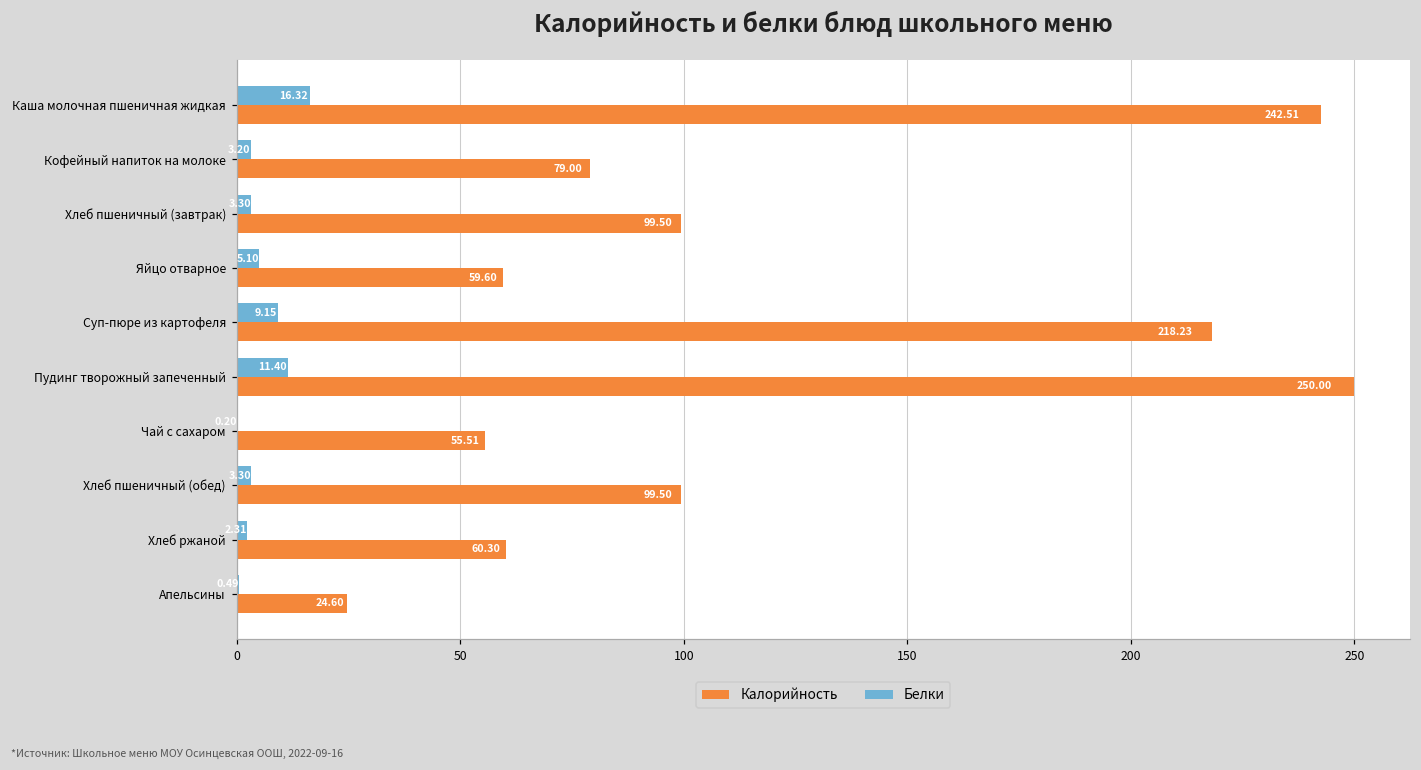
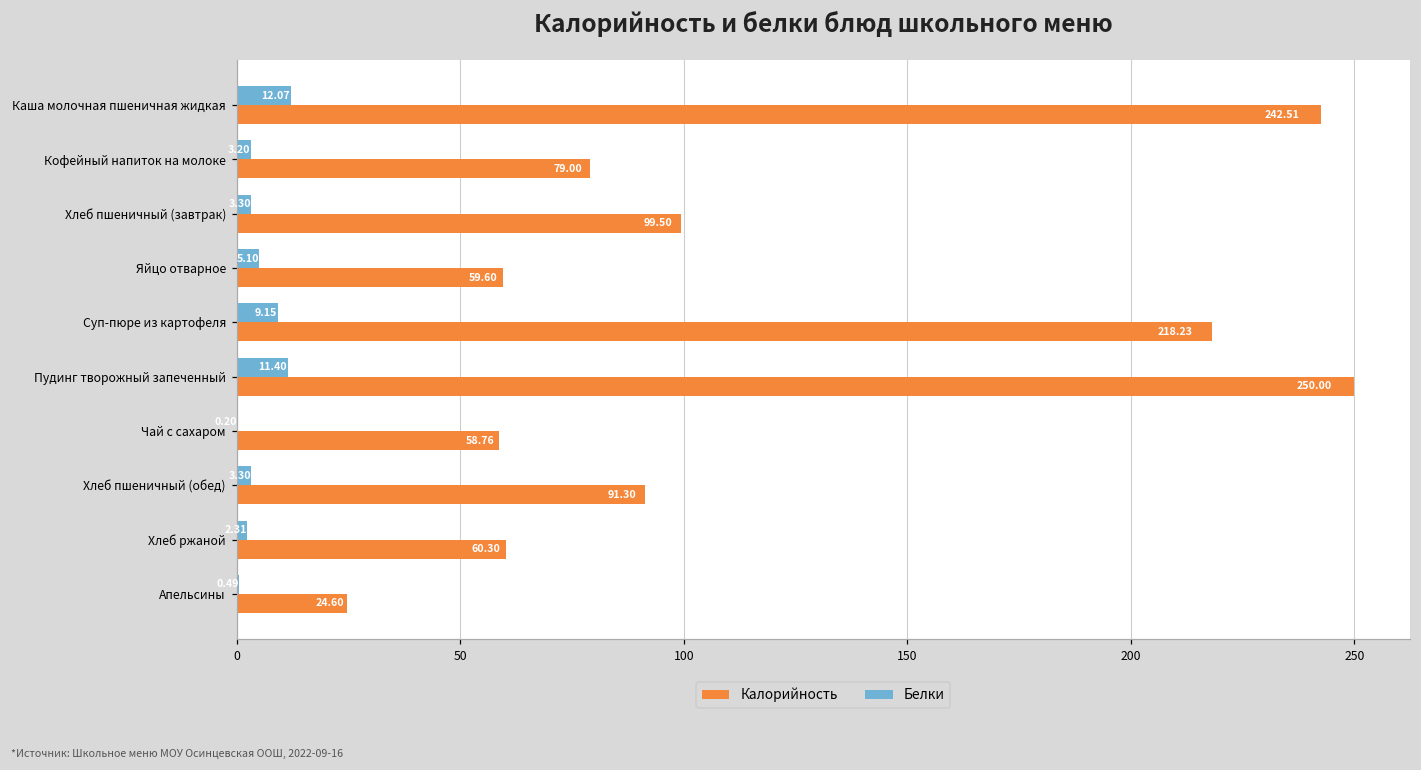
Белки, Каша молочная пшеничная жидкая: 16.32 -> 12.07
Калорийность, Чай с сахаром: 55.51 -> 58.76
Калорийность, Хлеб пшеничный (обед): 99.50 -> 91.30
